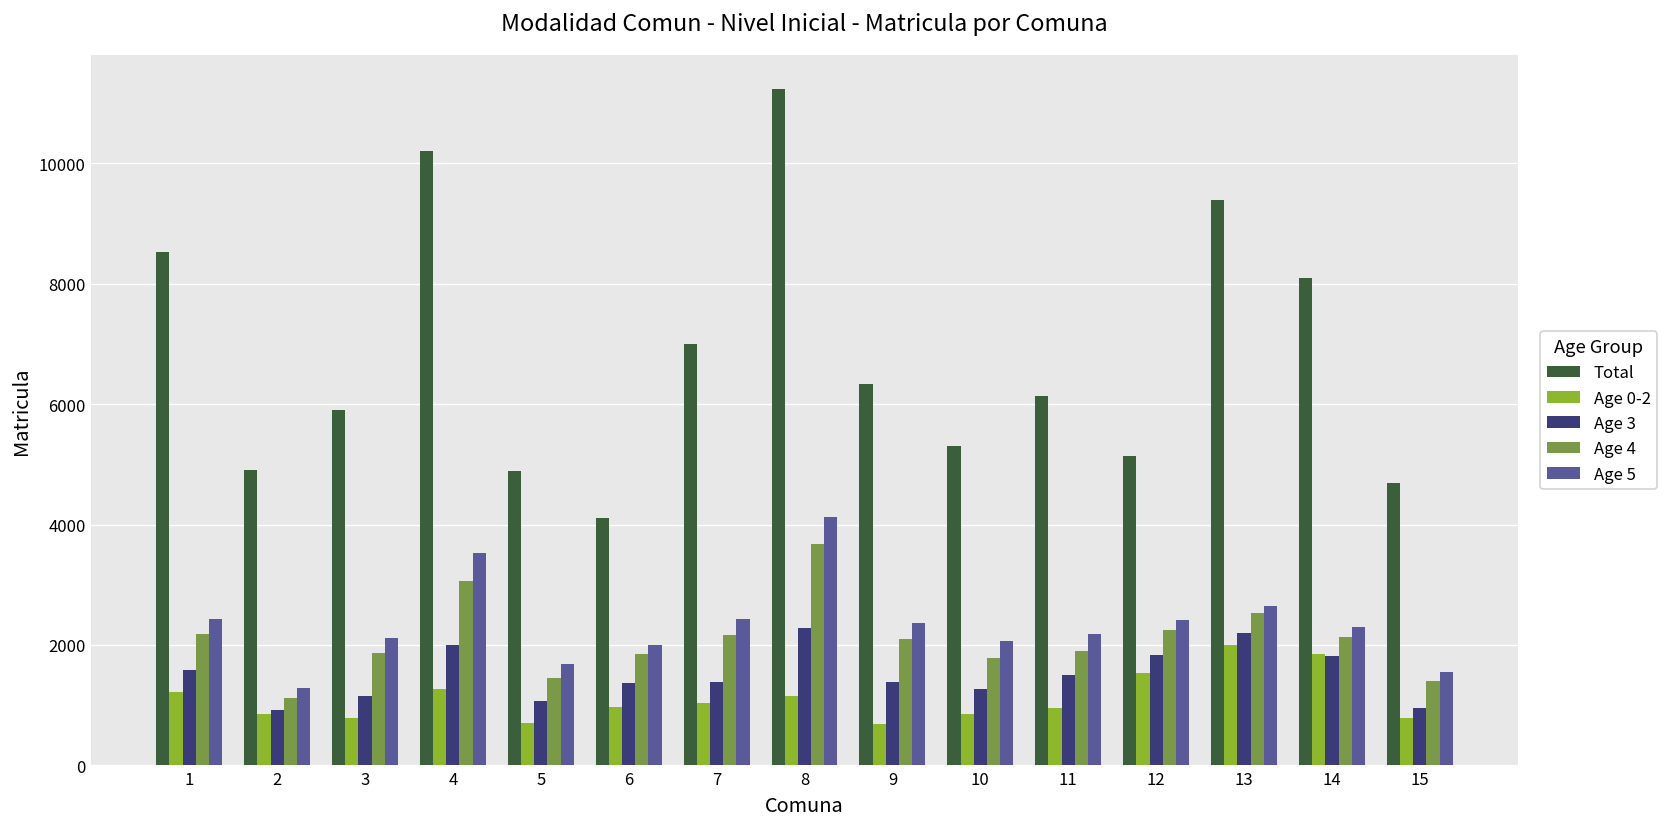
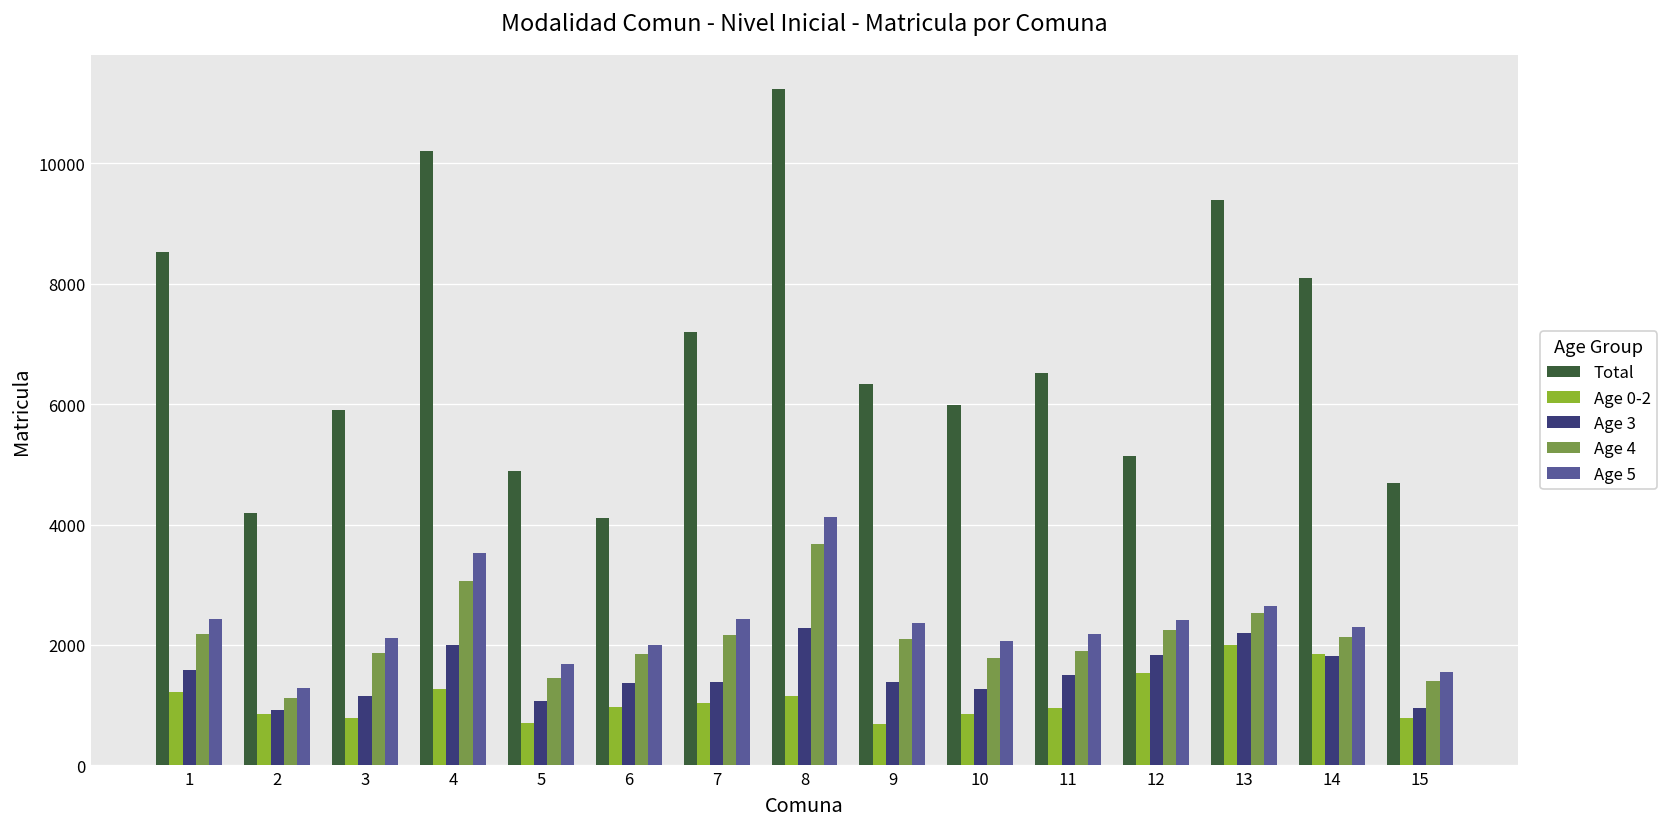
Total, 2: 4900 -> 4200
Total, 7: 7000 -> 7200
Total, 10: 5300 -> 6000
Total, 11: 6100 -> 6500
